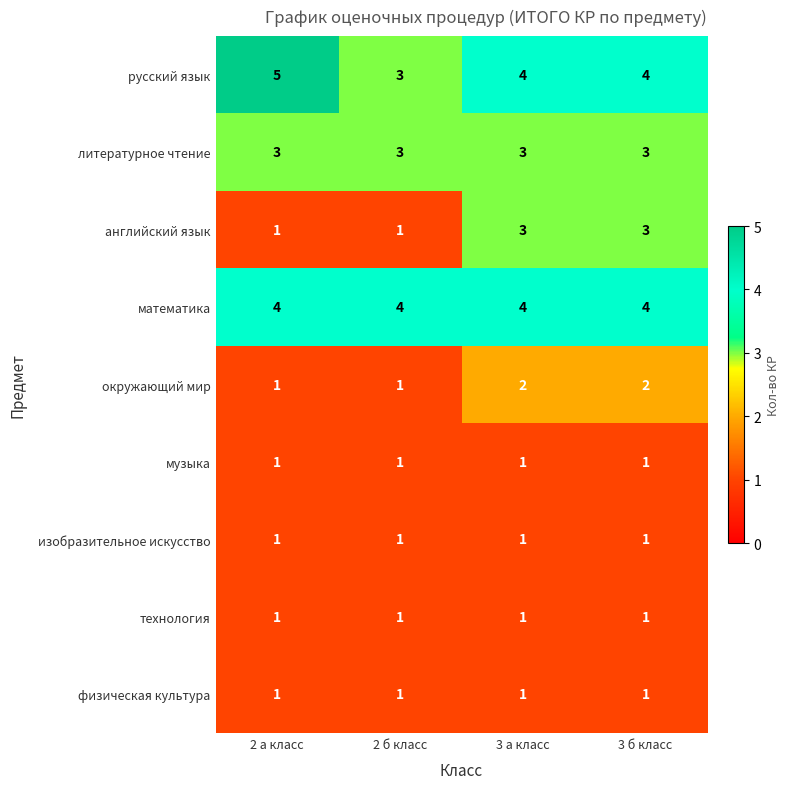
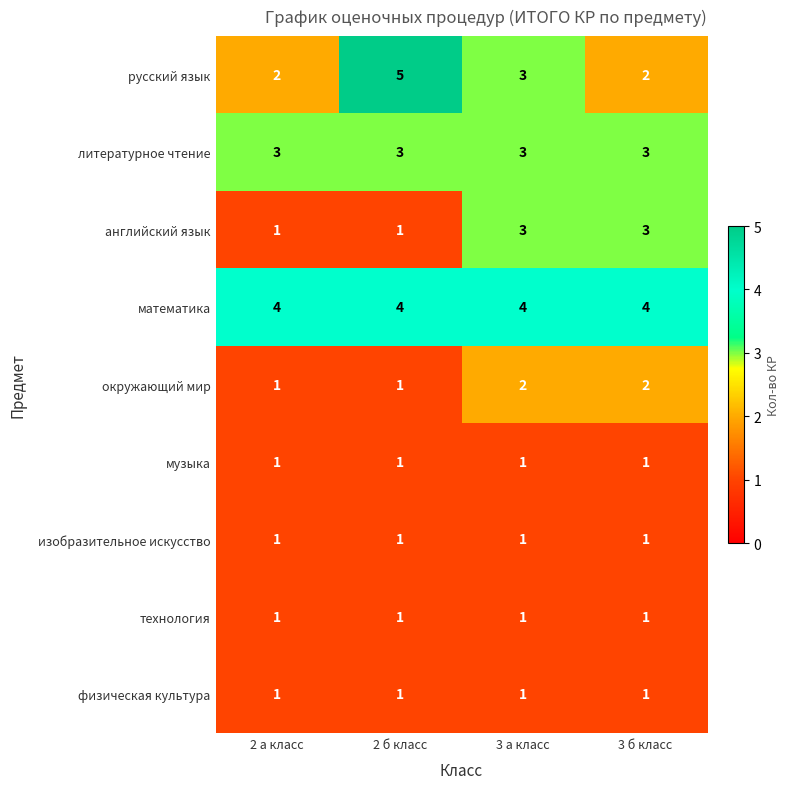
русский язык, 2 а класс: 5 -> 2
русский язык, 2 б класс: 3 -> 5
русский язык, 3 а класс: 4 -> 3
русский язык, 3 б класс: 4 -> 2
